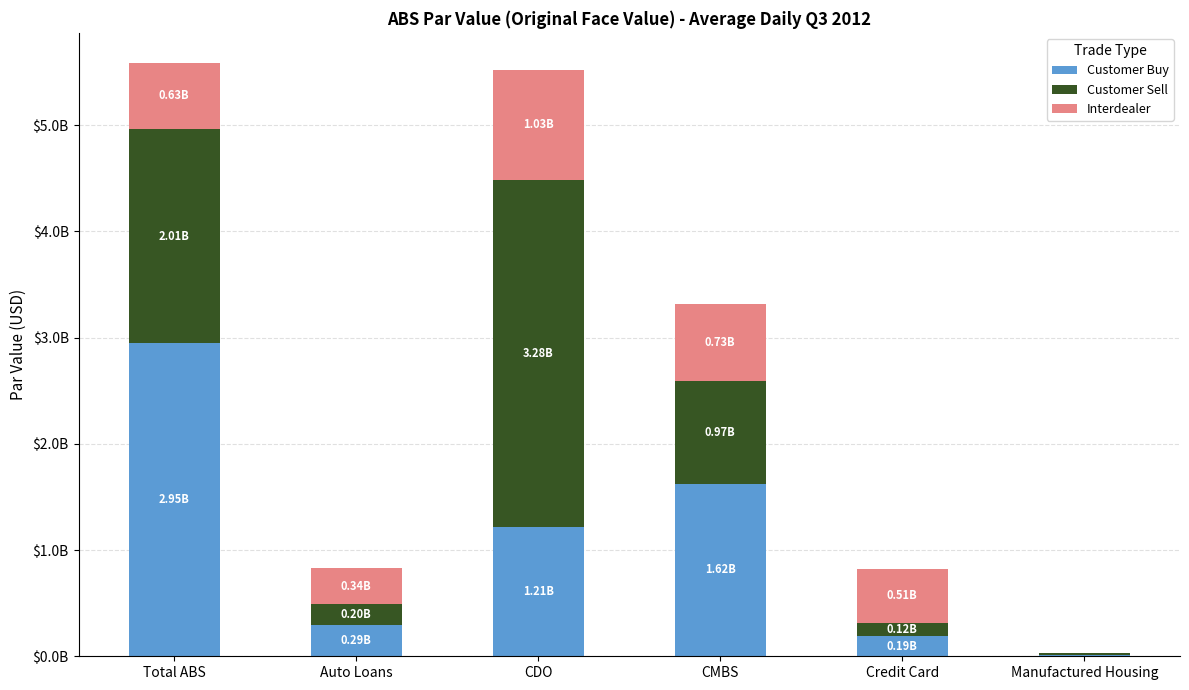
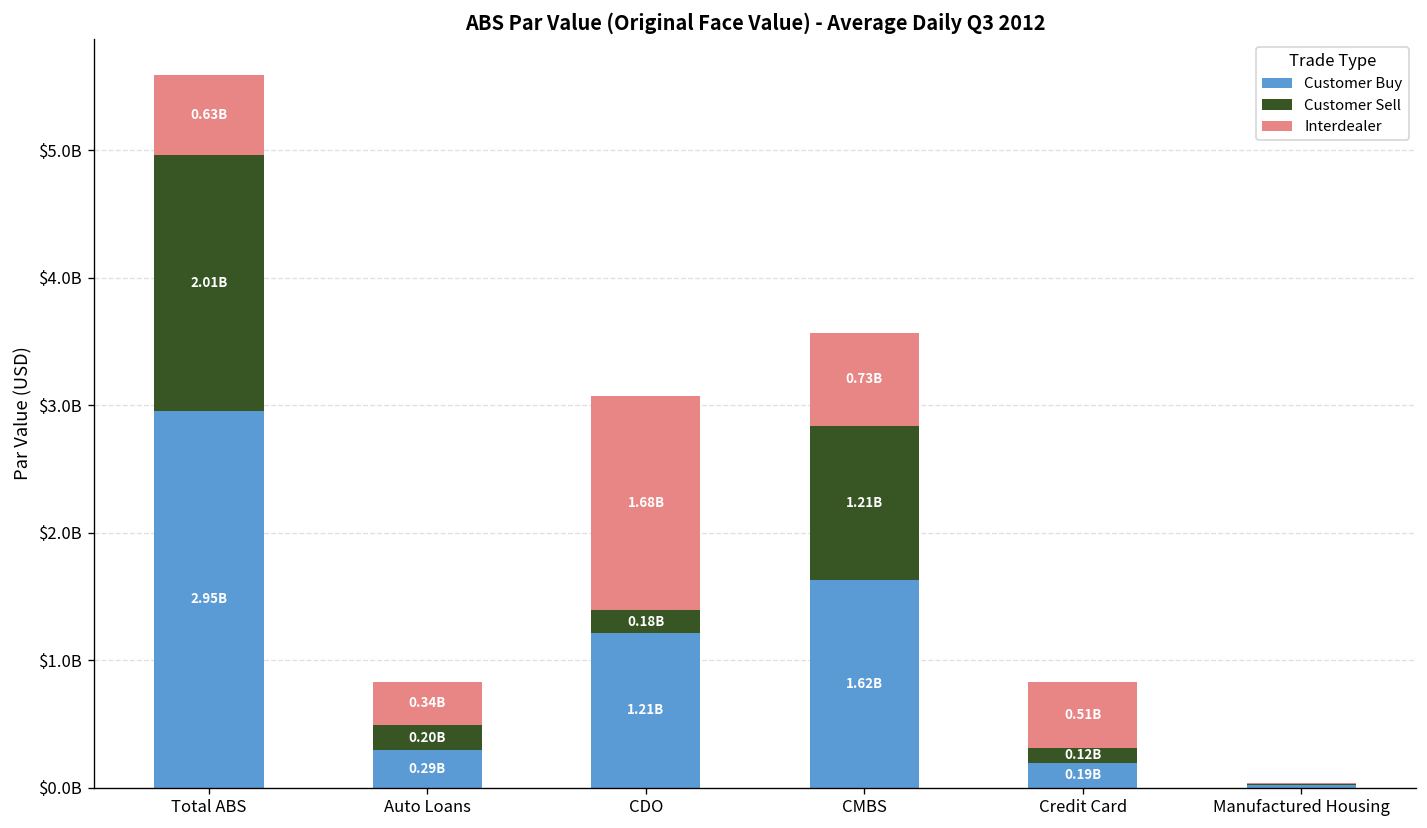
Customer Sell, CDO: 3.28B -> 0.18B
Interdealer, CDO: 1.03B -> 1.68B
Customer Sell, CMBS: 0.97B -> 1.21B
